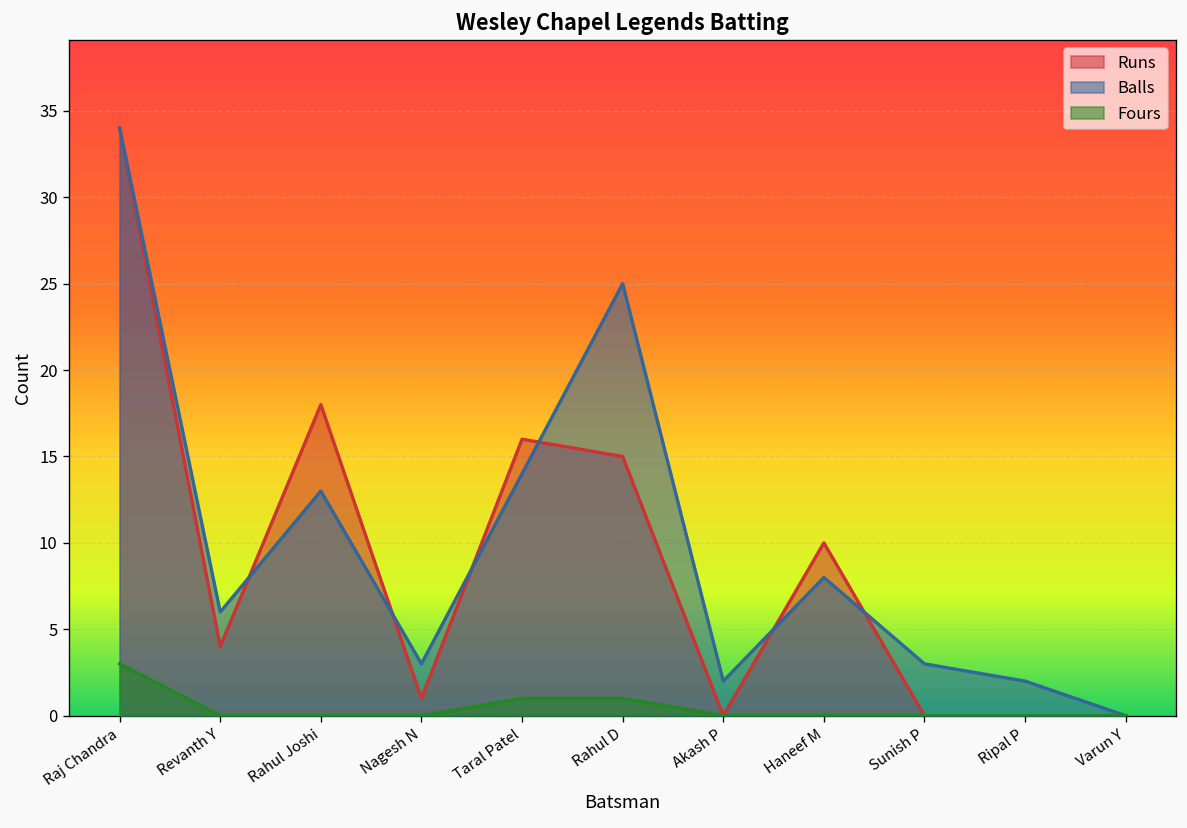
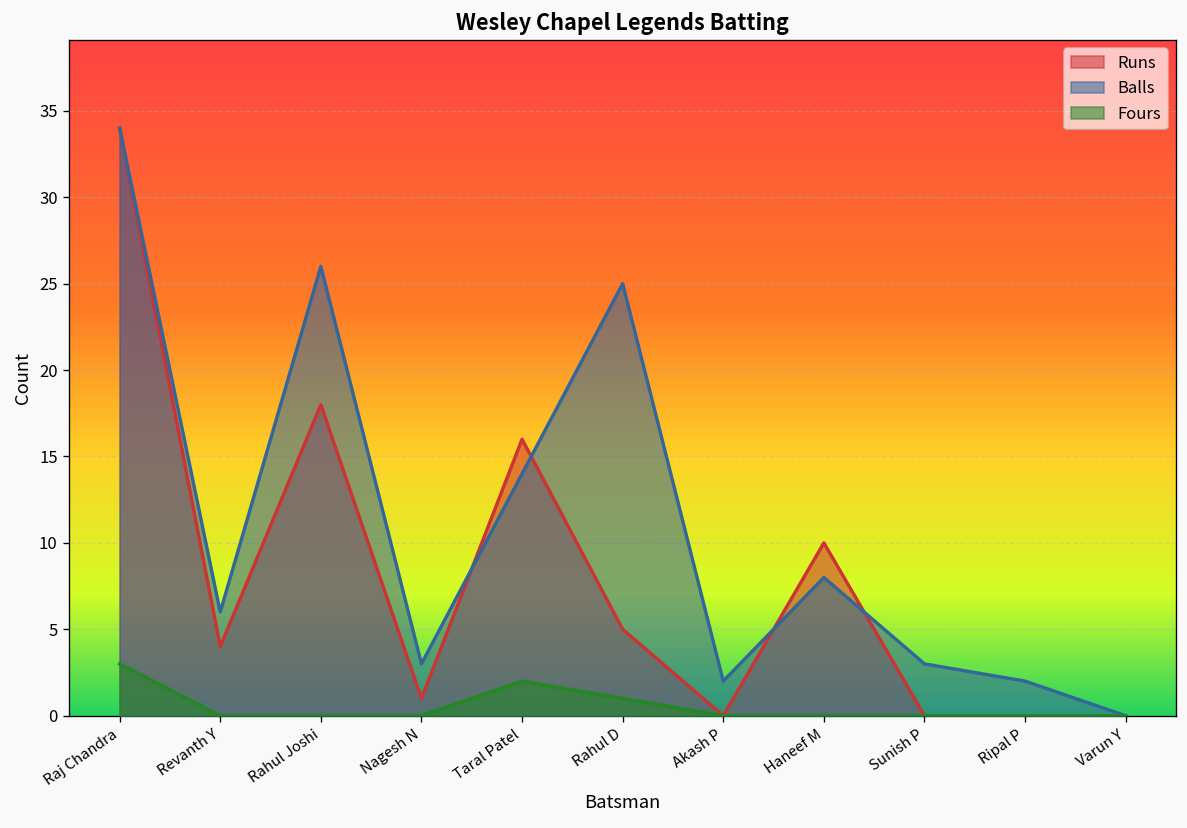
Balls, Rahul Joshi: 13 -> 26
Fours, Taral Patel: 1 -> 2
Runs, Rahul D: 15 -> 5
